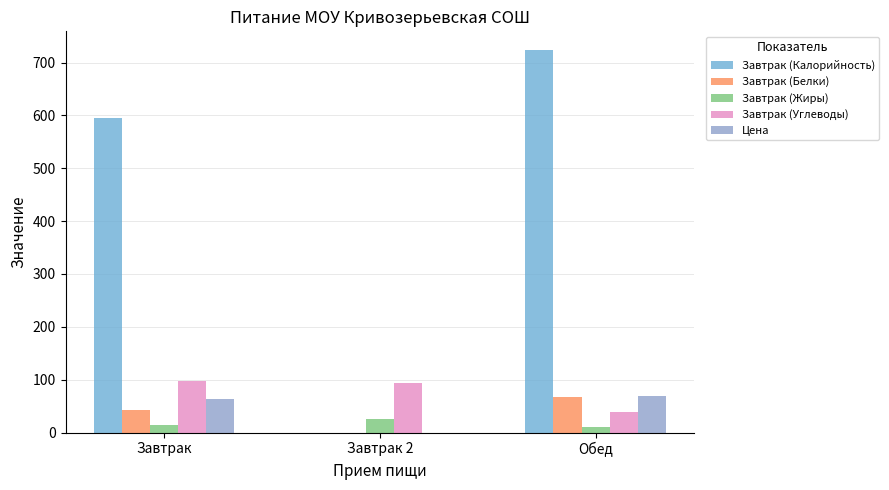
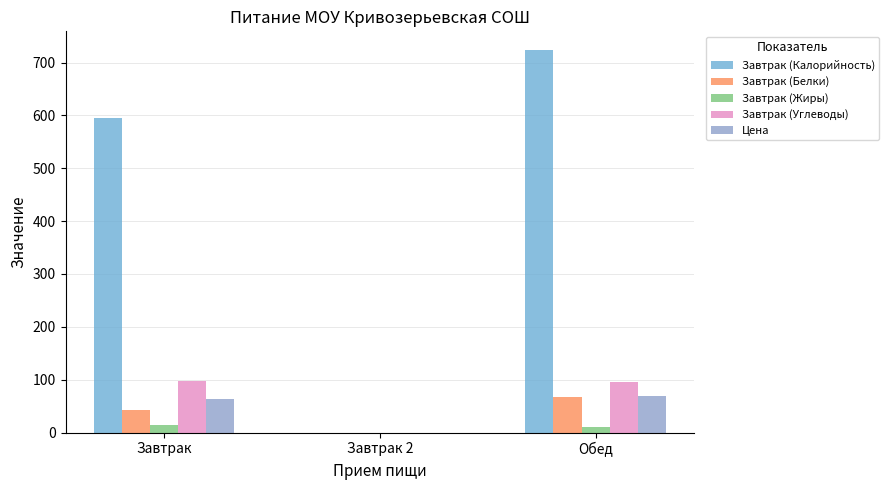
Завтрак (Жиры), Завтрак 2: 30 -> 0
Завтрак (Углеводы), Завтрак 2: 90 -> 0
Завтрак (Углеводы), Обед: 40 -> 100
